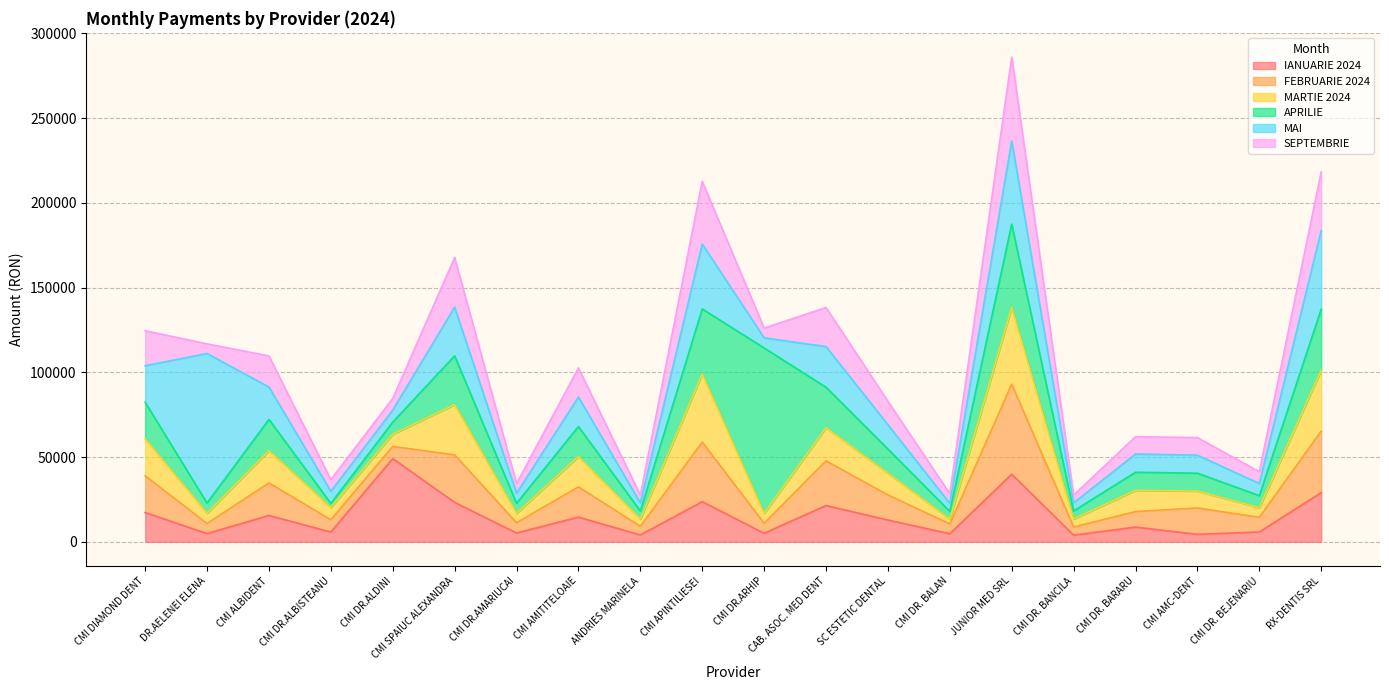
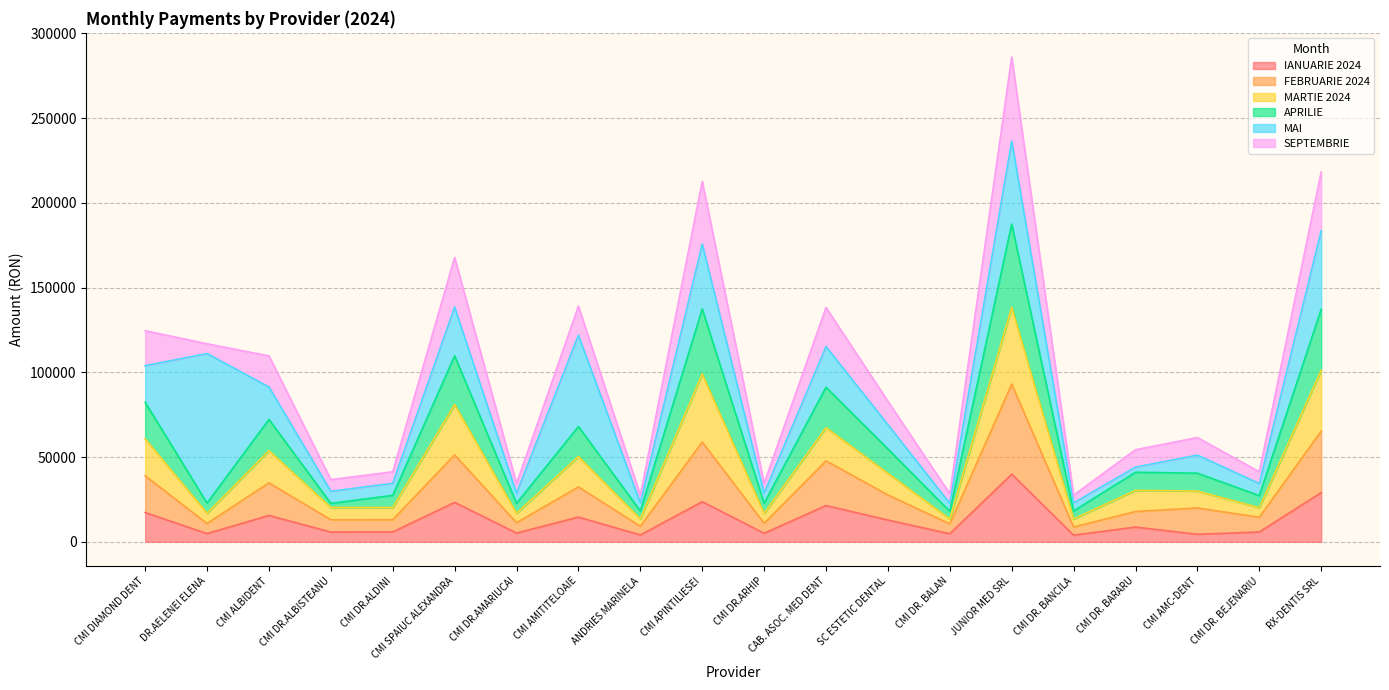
IANUARIE 2024, CMI DR.ALDINI: 49000 -> 6000
MAI, CMI AMITITELOAIE: 17000 -> 54000
APRILIE, CMI DR.ARHIP: 98000 -> 6000
MAI, CMI DR. BARARU: 11000 -> 3000
